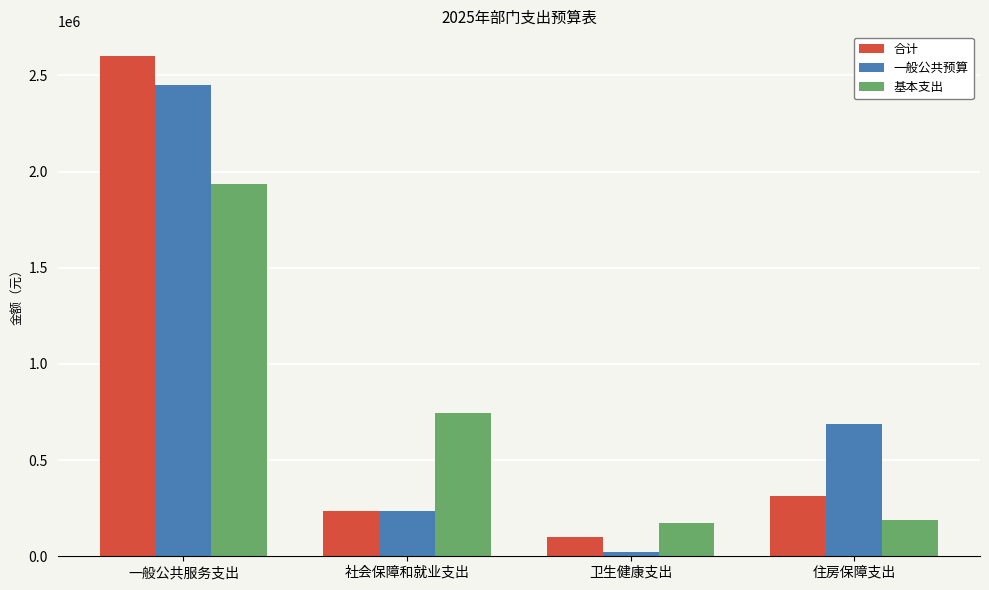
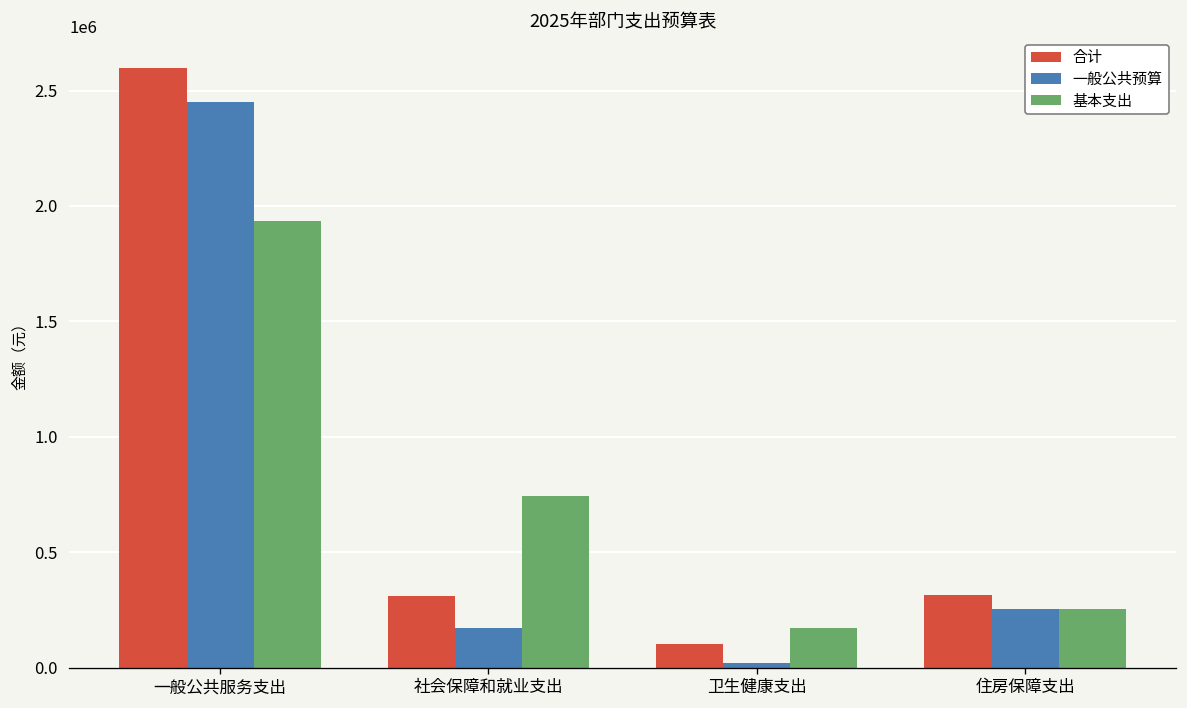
合计, 社会保障和就业支出: 230000 -> 310000
一般公共预算, 社会保障和就业支出: 230000 -> 170000
一般公共预算, 住房保障支出: 690000 -> 250000
基本支出, 住房保障支出: 190000 -> 250000
